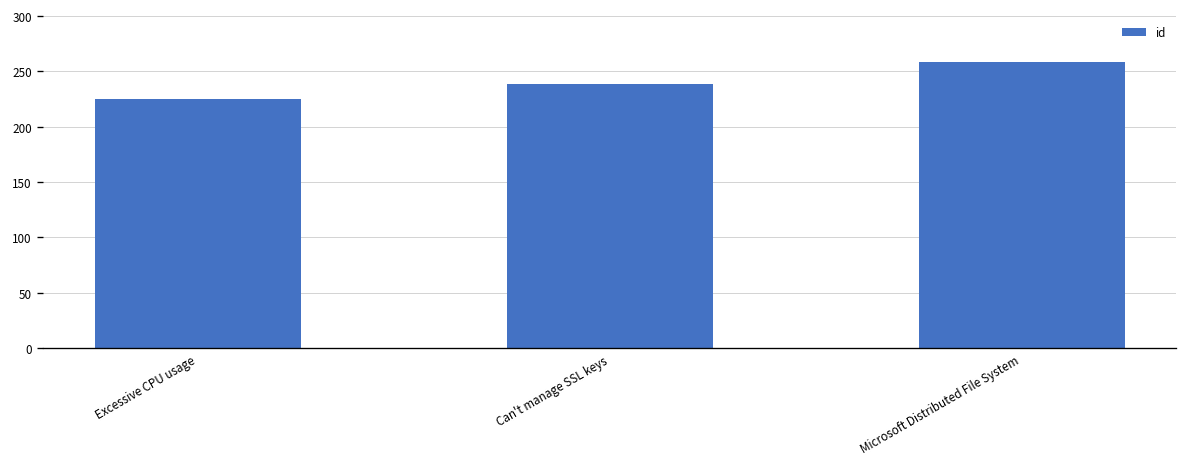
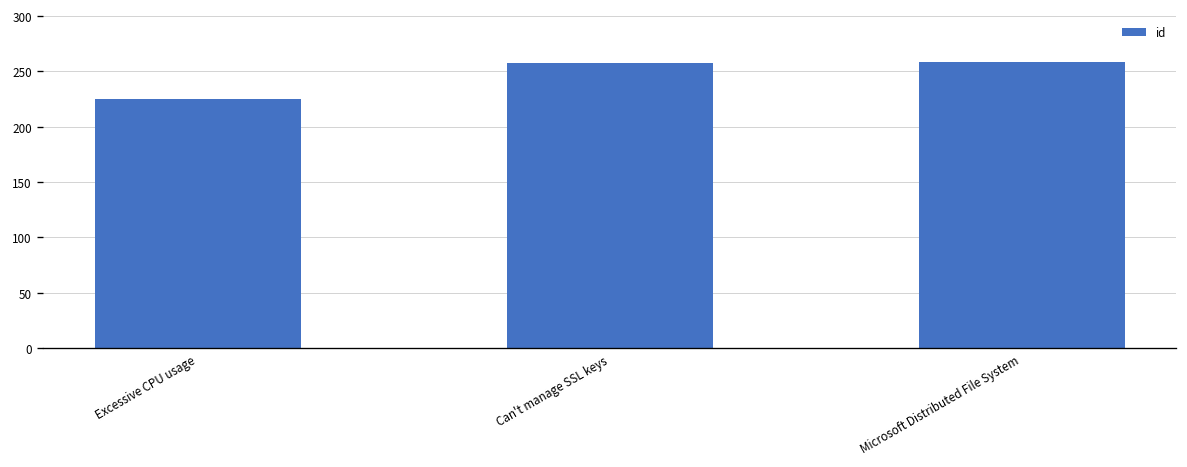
Can't manage SSL keys: 240 -> 260
